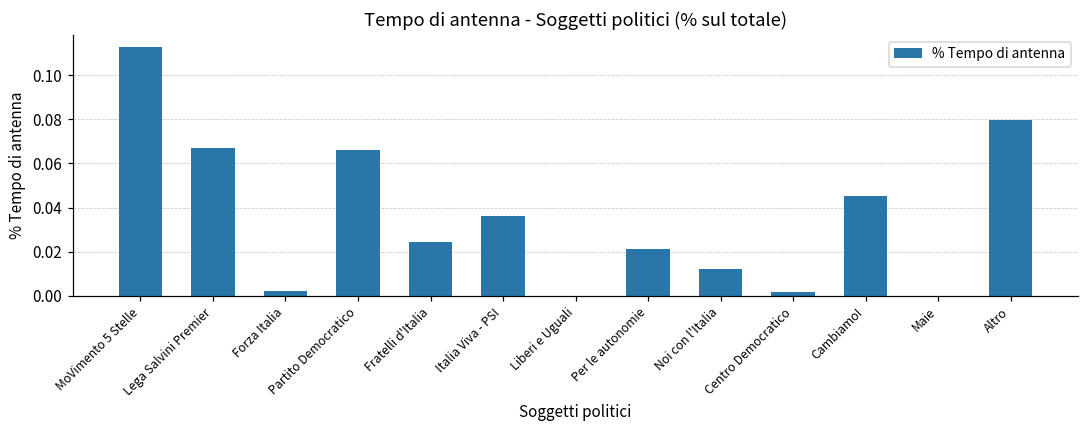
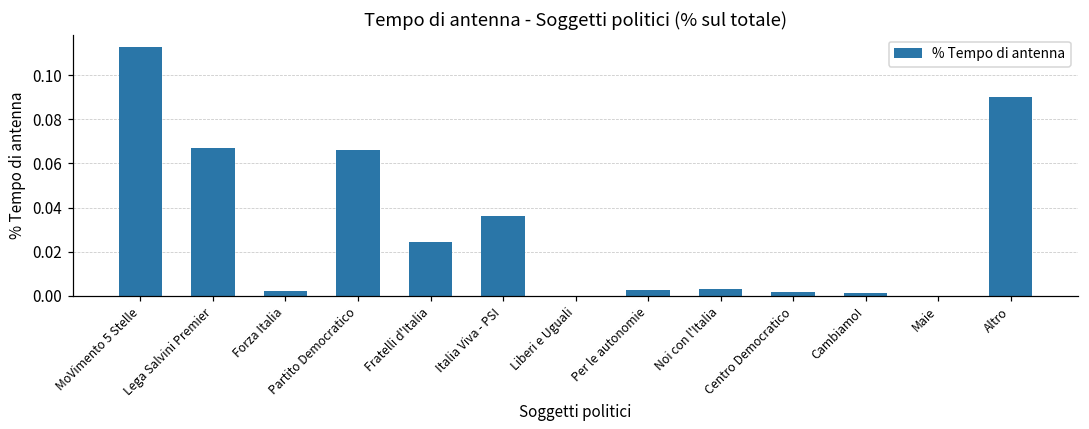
Per le autonomie: 0.021 -> 0.002
Noi con l'Italia: 0.012 -> 0.003
Cambiamo!: 0.045 -> 0.001
Altro: 0.080 -> 0.090
